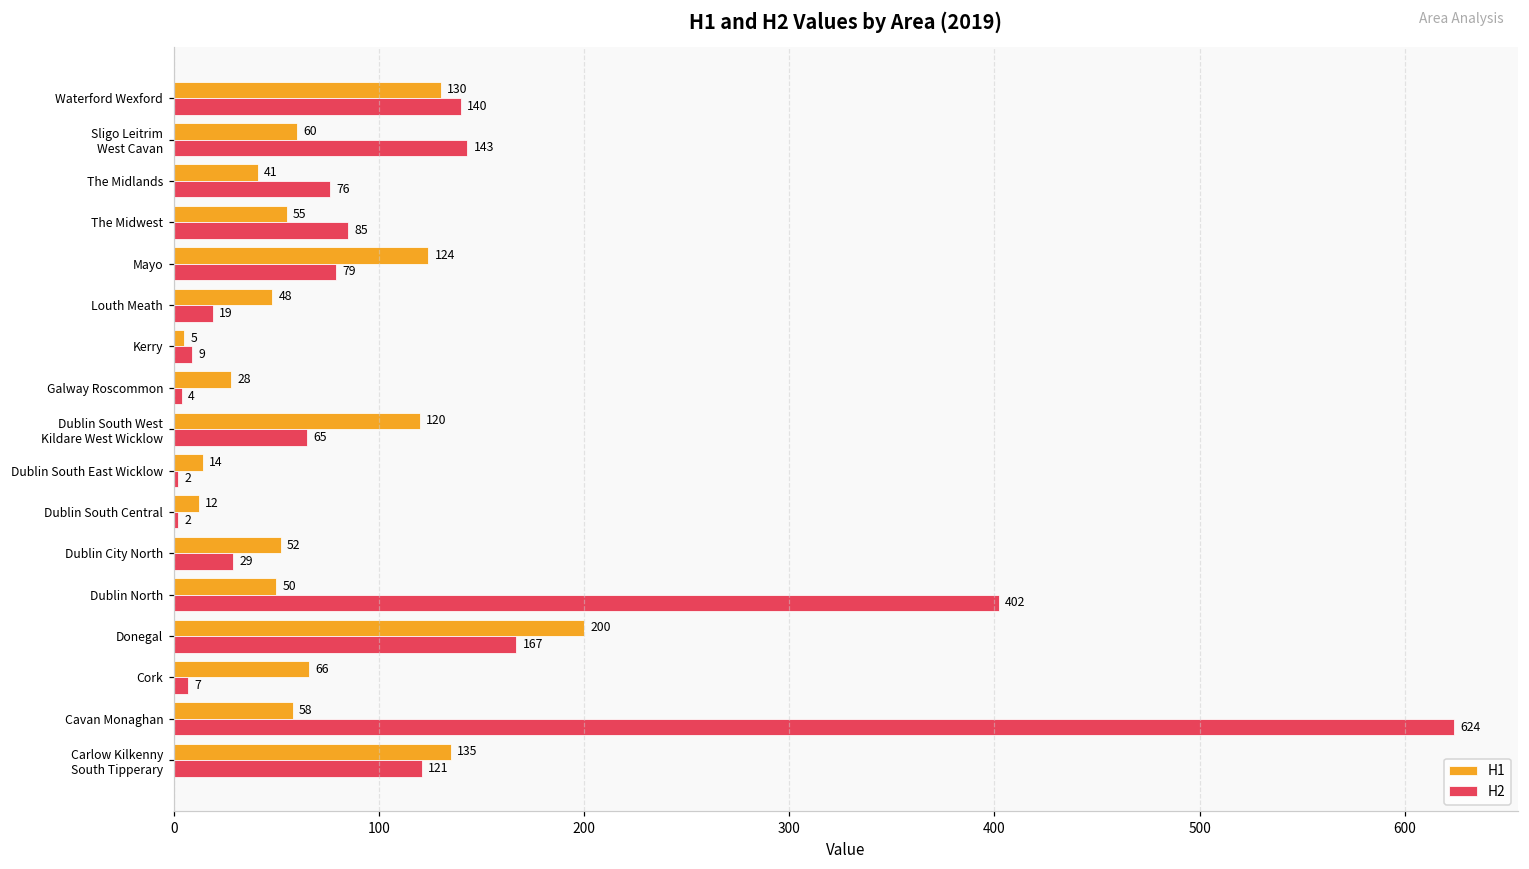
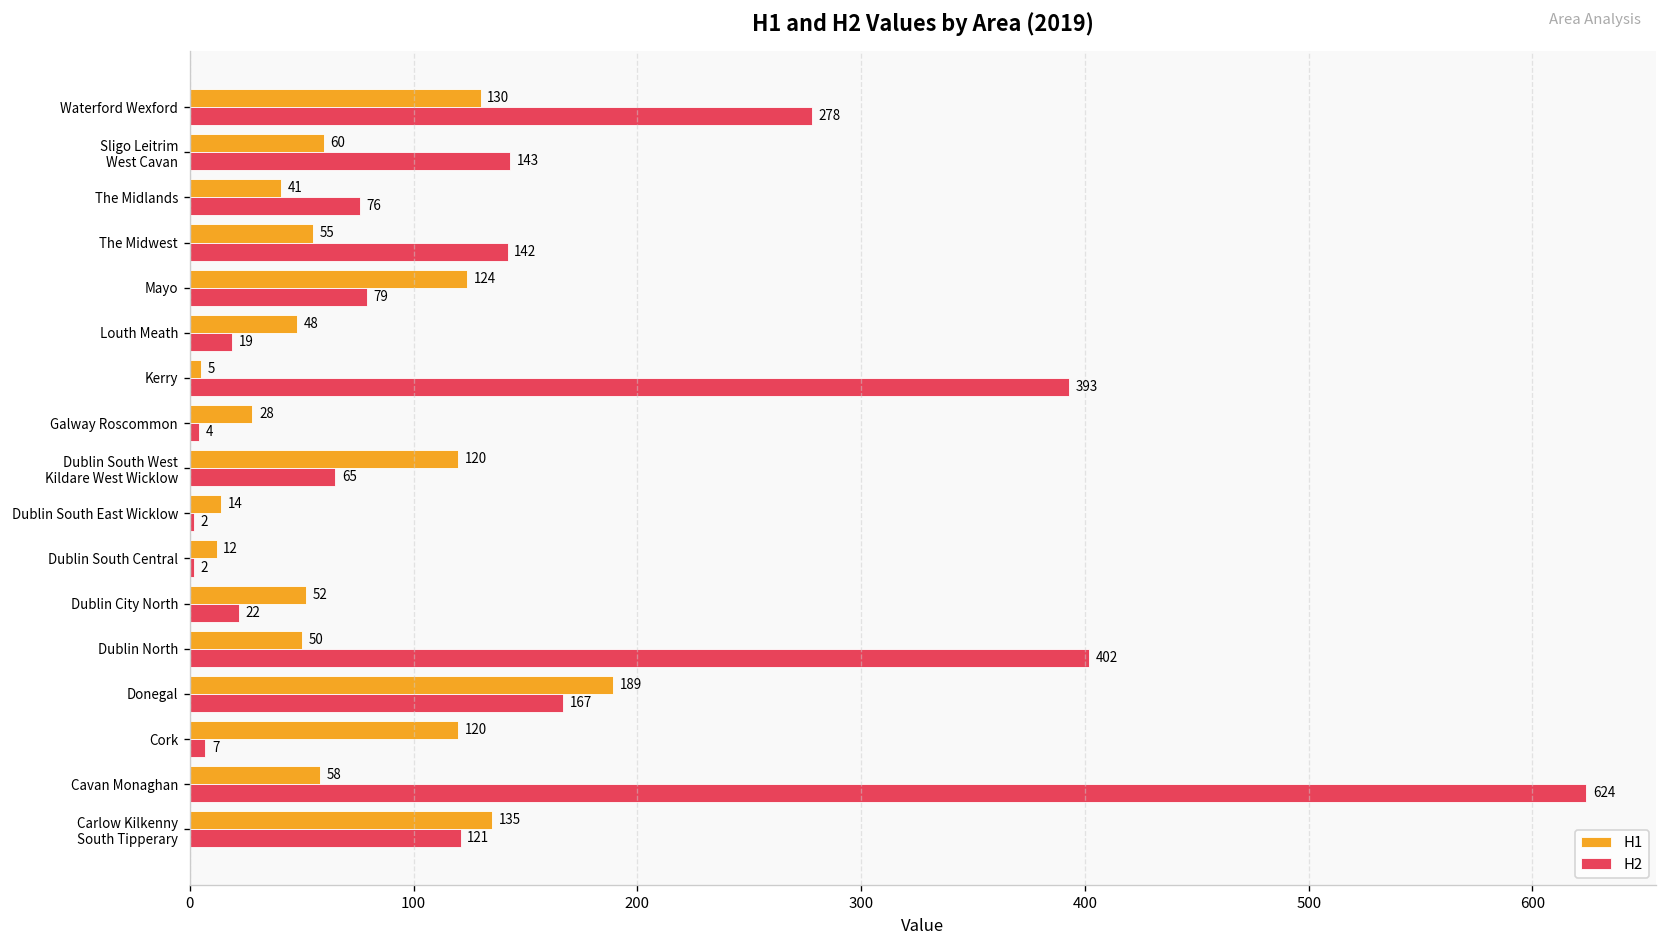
H2, Waterford Wexford: 140 -> 278
H2, The Midwest: 85 -> 142
H2, Kerry: 9 -> 393
H2, Dublin City North: 29 -> 22
H1, Donegal: 200 -> 189
H1, Cork: 66 -> 120
